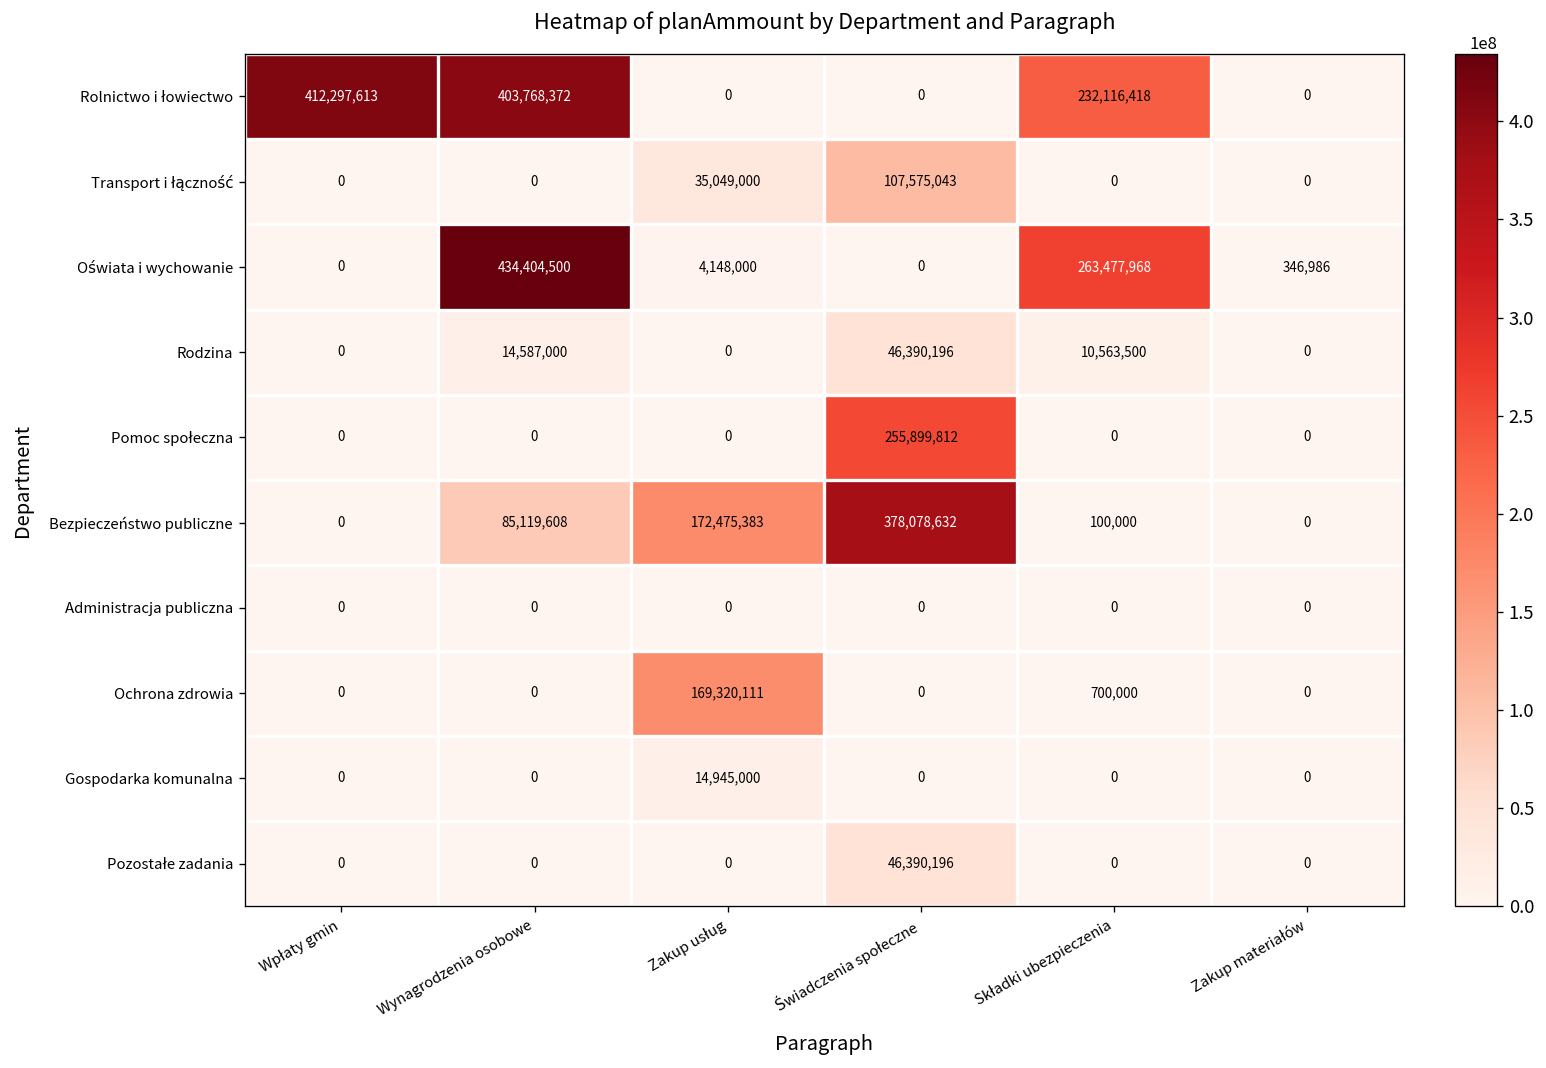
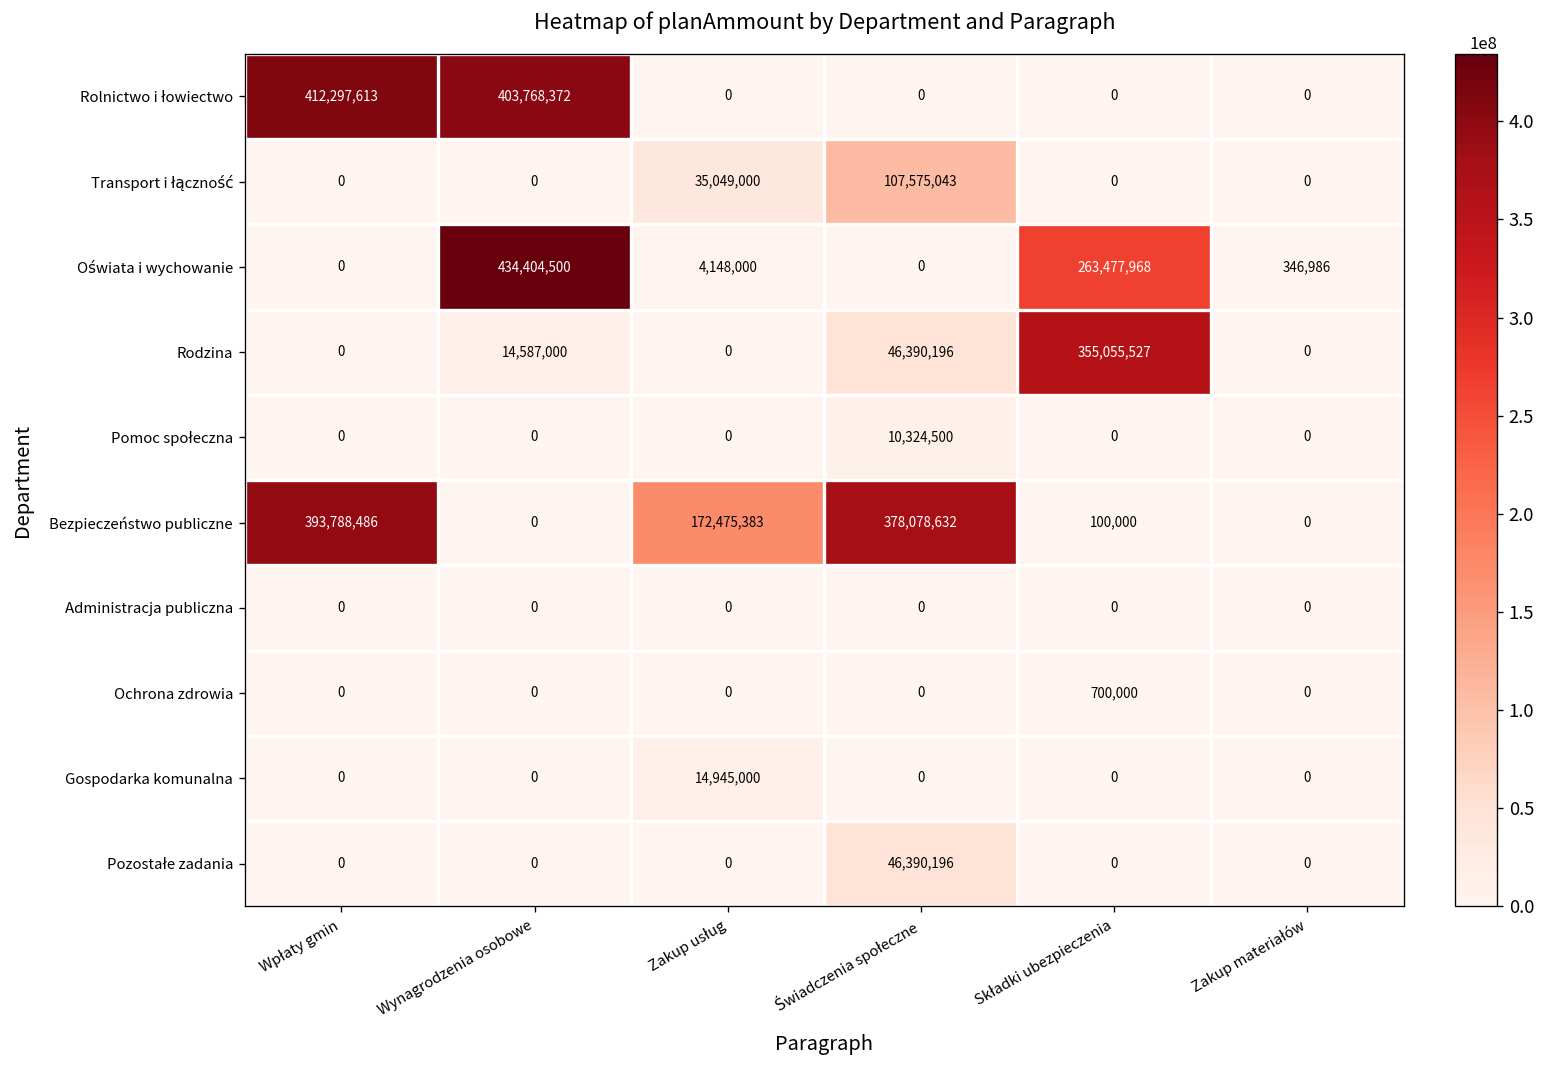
Rolnictwo i łowiectwo, Składki ubezpieczenia: 232,116,418 -> 0
Rodzina, Składki ubezpieczenia: 10,563,500 -> 355,055,527
Pomoc społeczna, Świadczenia społeczne: 255,899,812 -> 10,324,500
Bezpieczeństwo publiczne, Wpłaty gmin: 0 -> 393,788,486
Bezpieczeństwo publiczne, Wynagrodzenia osobowe: 85,119,608 -> 0
Ochrona zdrowia, Zakup usług: 169,320,111 -> 0
